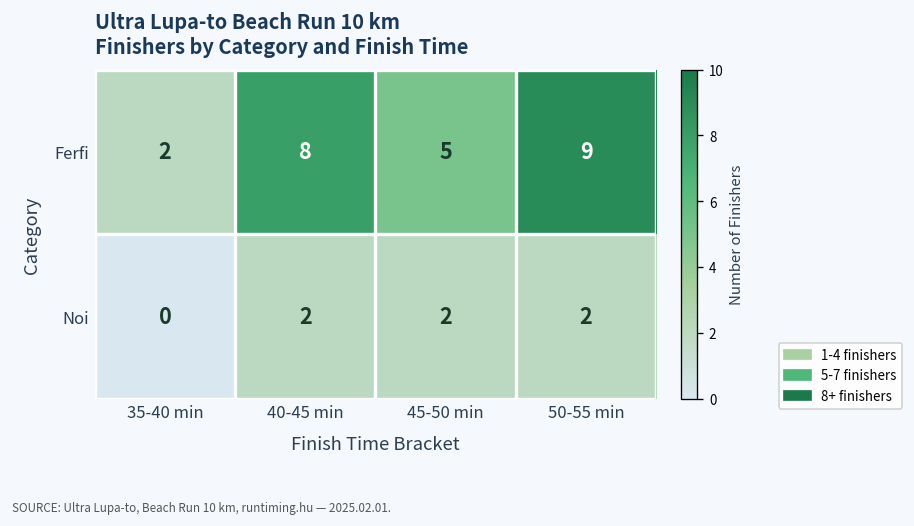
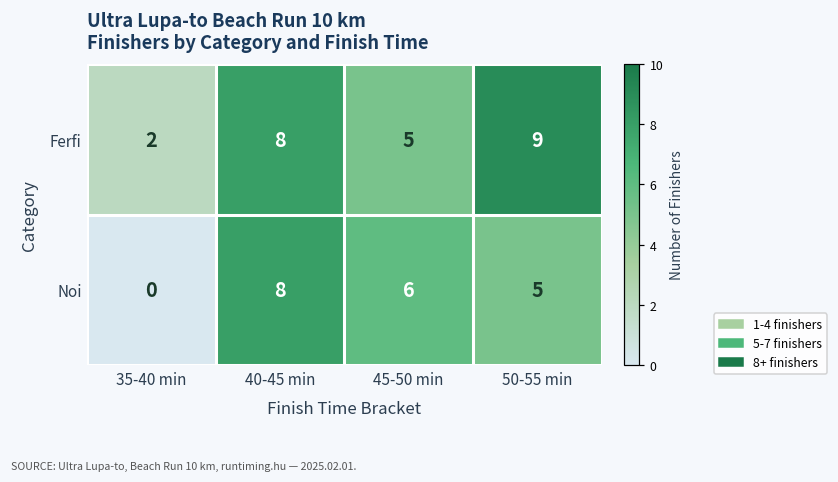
Noi, 40-45 min: 2 -> 8
Noi, 45-50 min: 2 -> 6
Noi, 50-55 min: 2 -> 5
